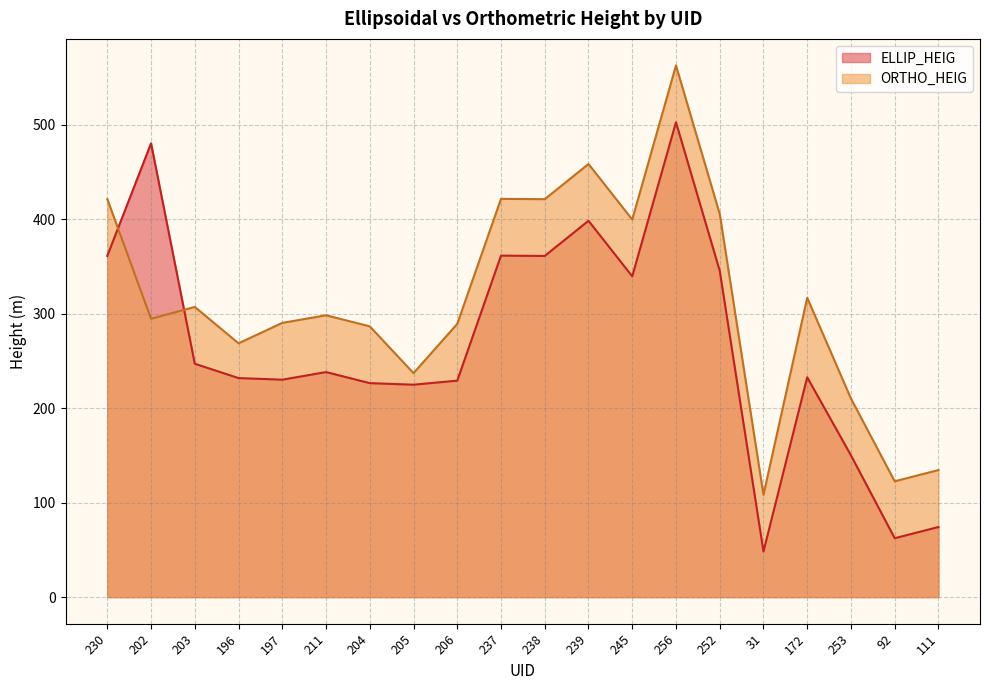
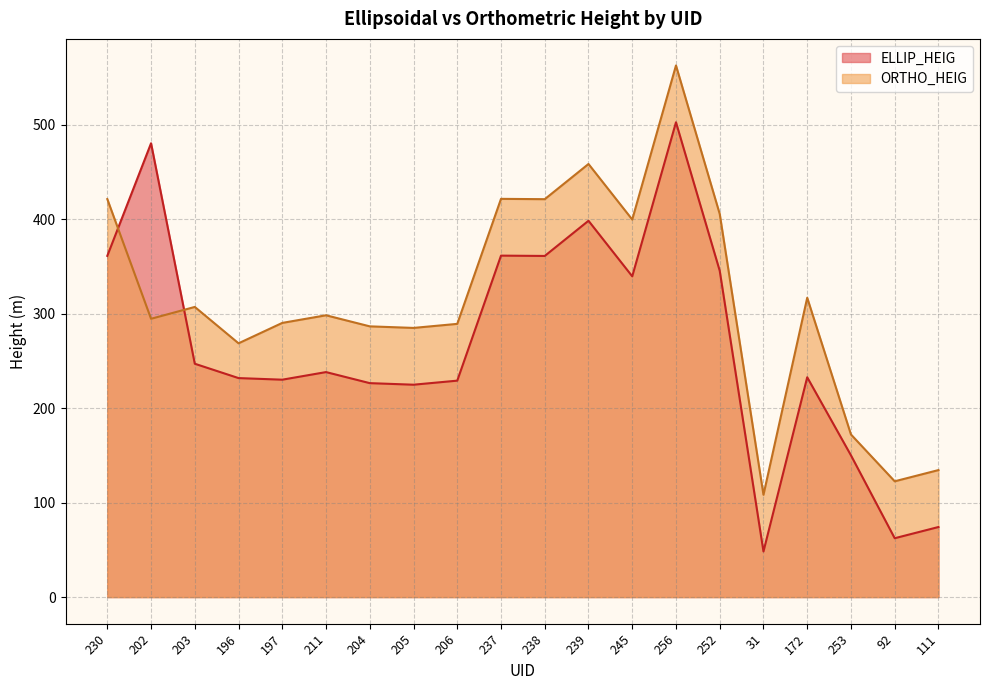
ORTHO_HEIG, 205: 240 -> 280
ORTHO_HEIG, 253: 210 -> 170
